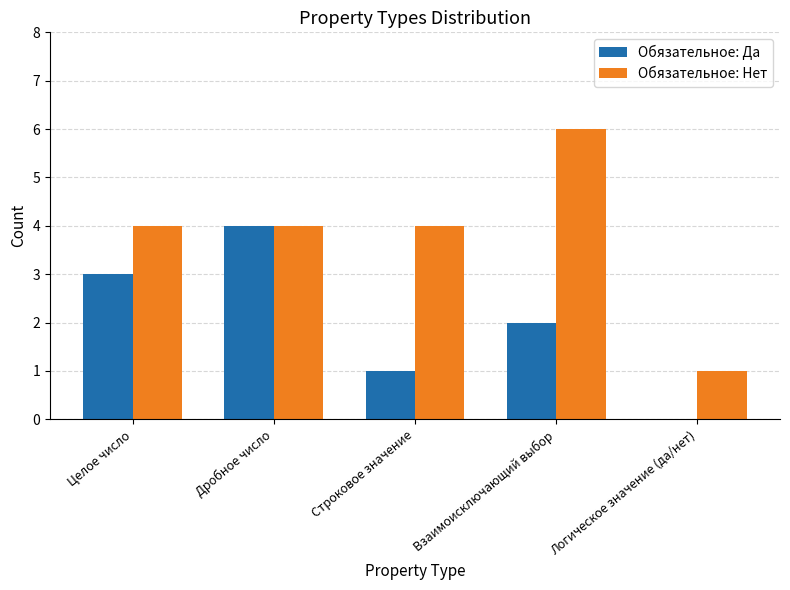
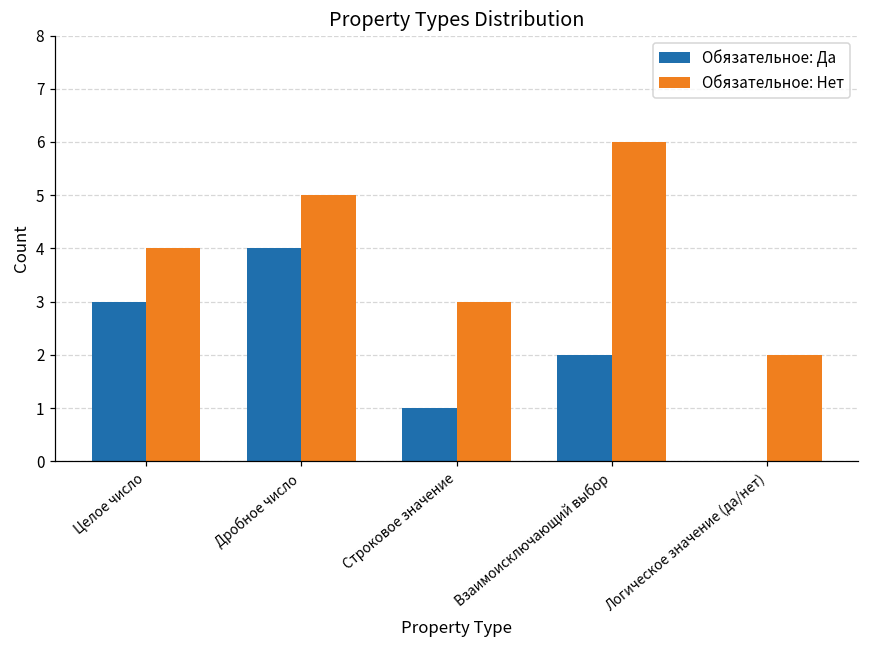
Обязательное: Нет, Дробное число: 4 -> 5
Обязательное: Нет, Строковое значение: 4 -> 3
Обязательное: Нет, Логическое значение (да/нет): 1 -> 2
